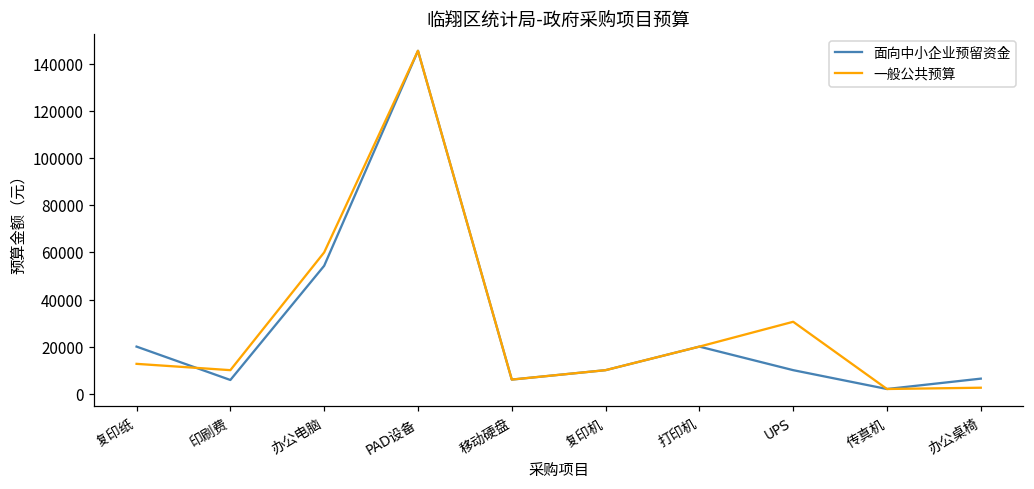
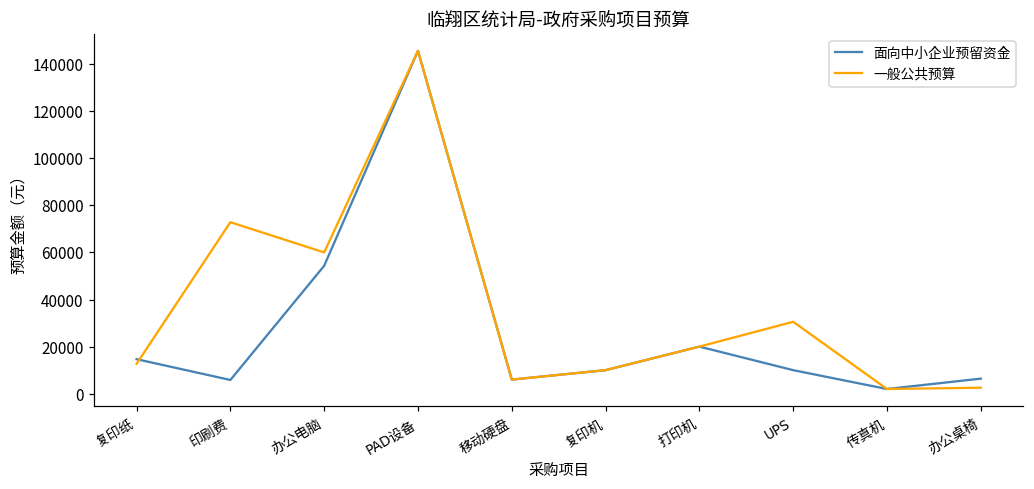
面向中小企业预留资金, 复印纸: 20000 -> 15000
一般公共预算, 印刷费: 10000 -> 73000
